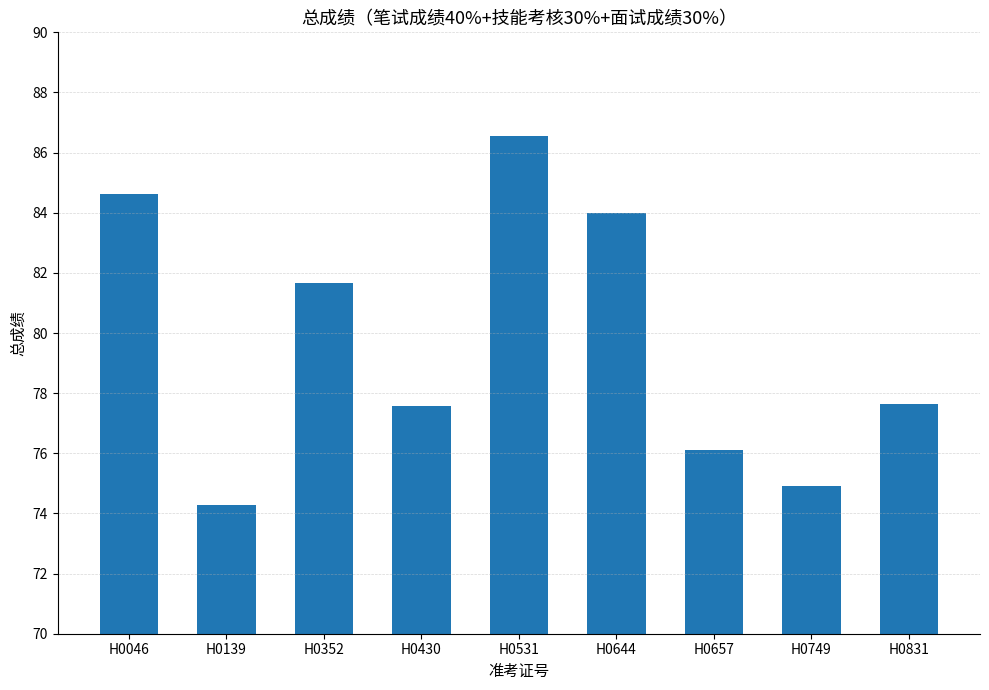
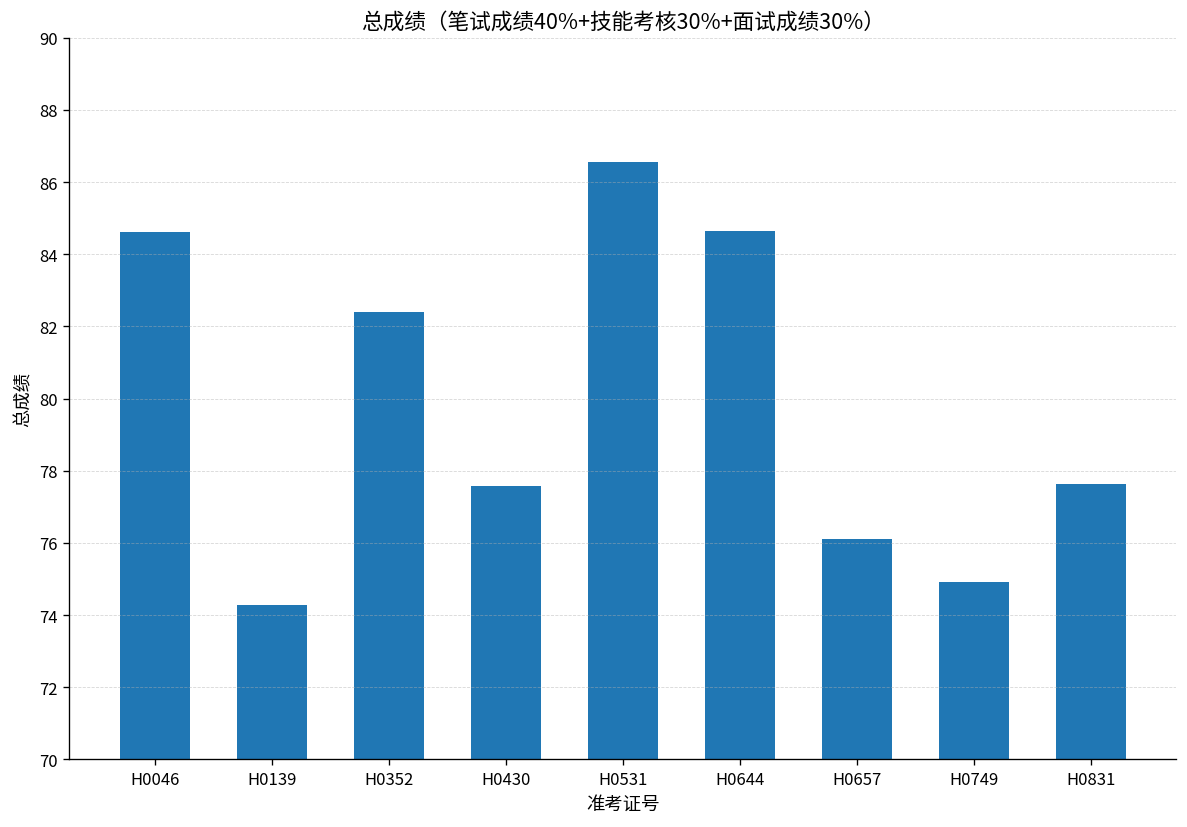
H0352: 81.7 -> 82.4
H0644: 84.0 -> 84.7
